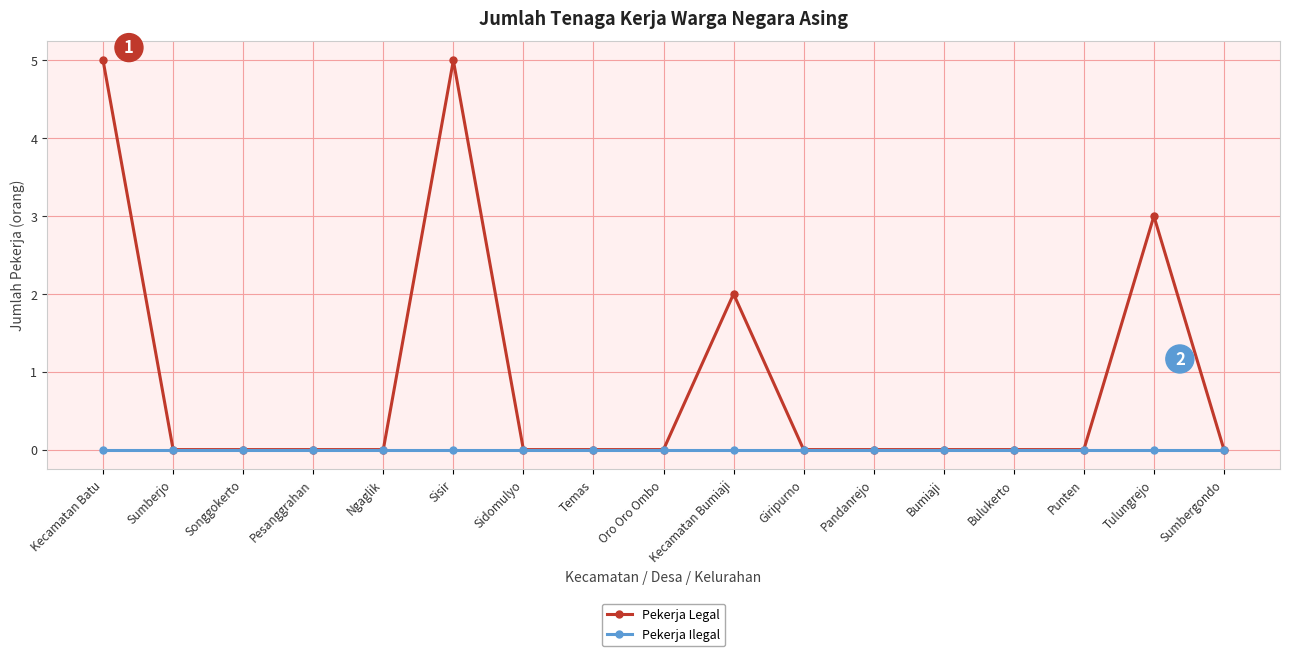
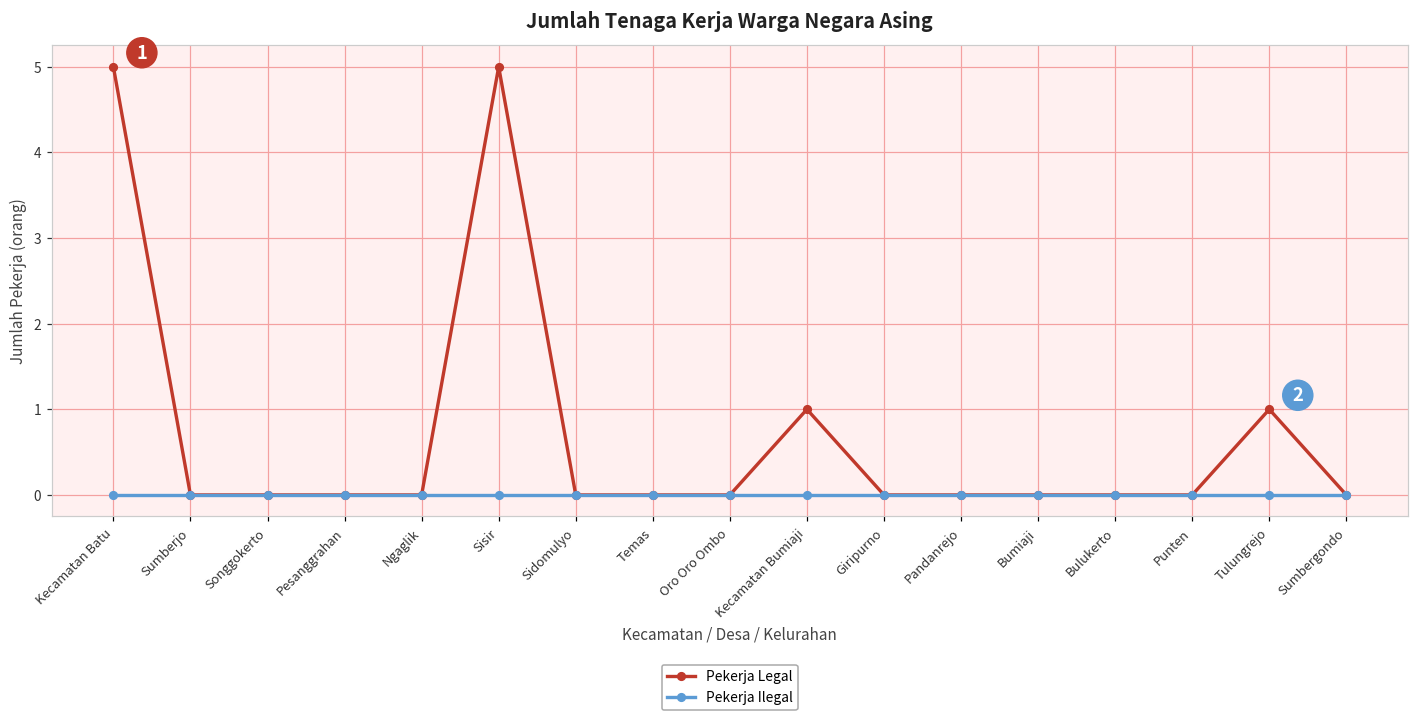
Pekerja Legal, Kecamatan Bumiaji: 2 -> 1
Pekerja Legal, Tulungrejo: 3 -> 1
